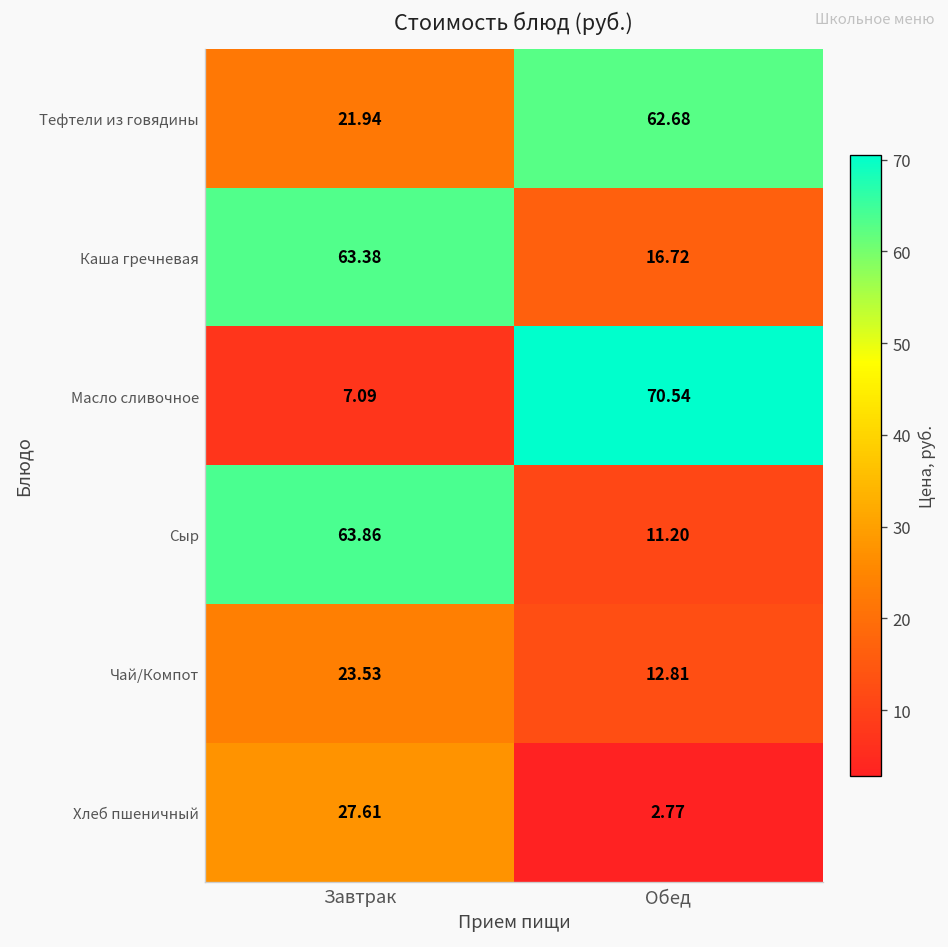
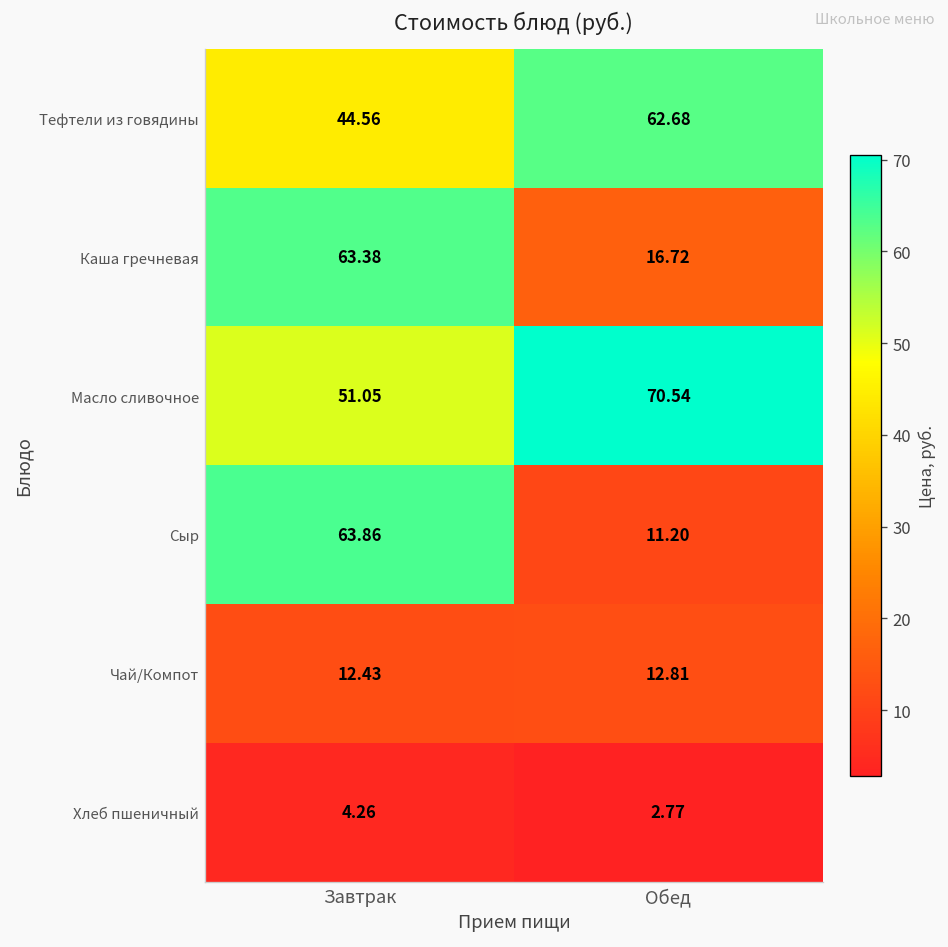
Тефтели из говядины, Завтрак: 21.94 -> 44.56
Масло сливочное, Завтрак: 7.09 -> 51.05
Чай/Компот, Завтрак: 23.53 -> 12.43
Хлеб пшеничный, Завтрак: 27.61 -> 4.26
